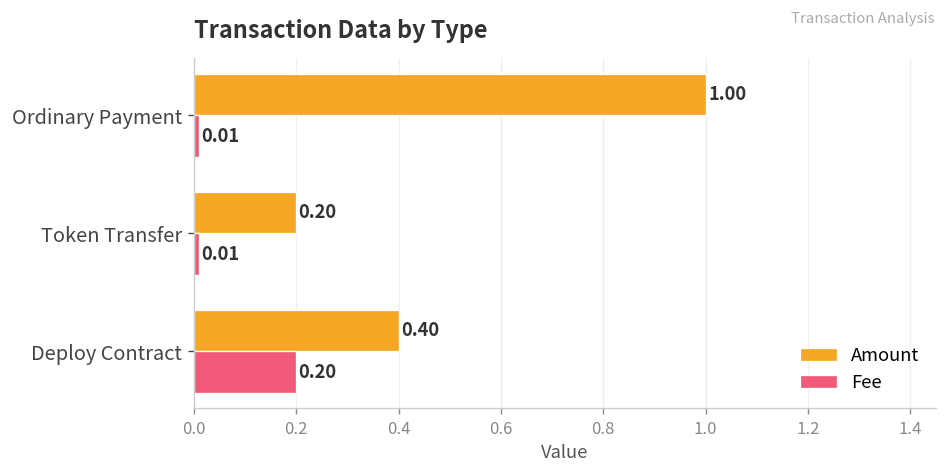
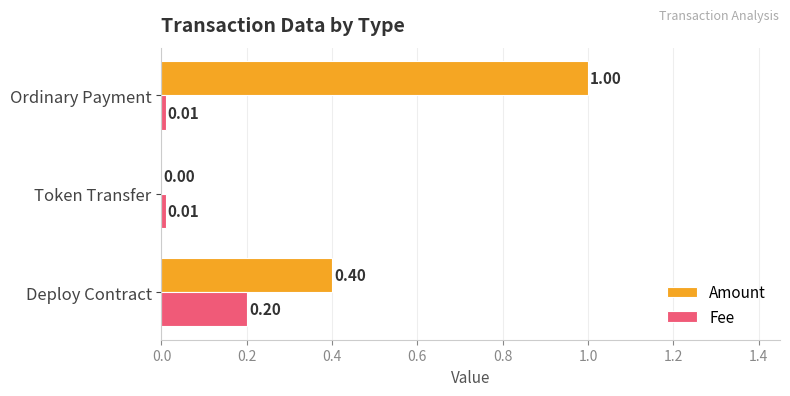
Amount, Token Transfer: 0.20 -> 0.00
